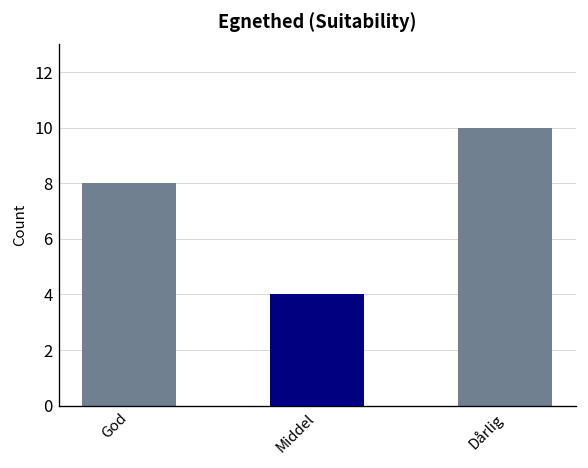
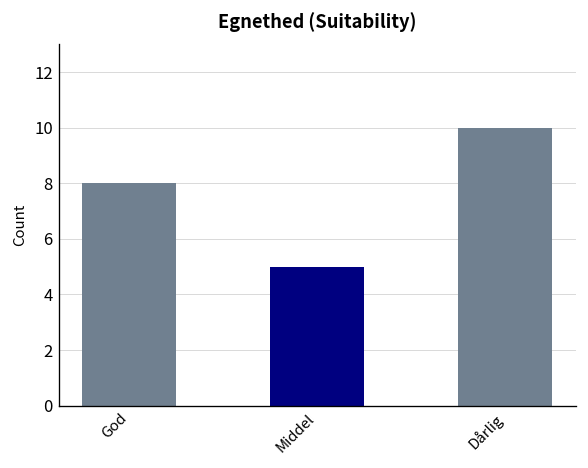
Middel: 4 -> 5
